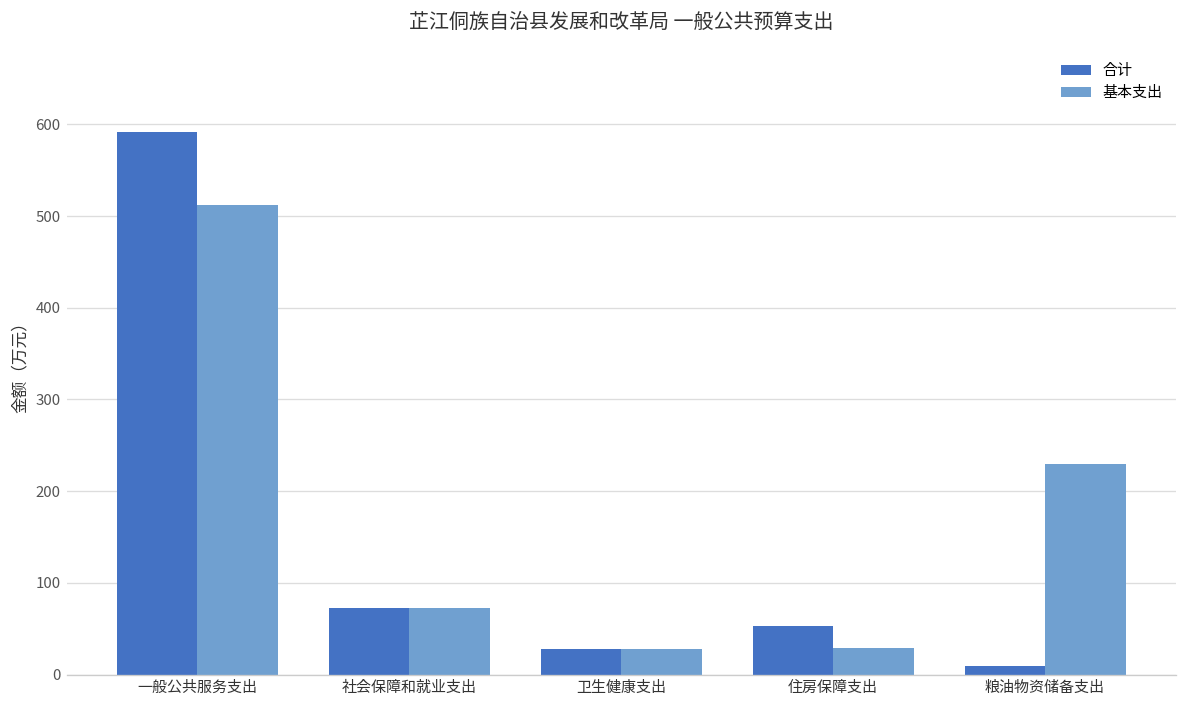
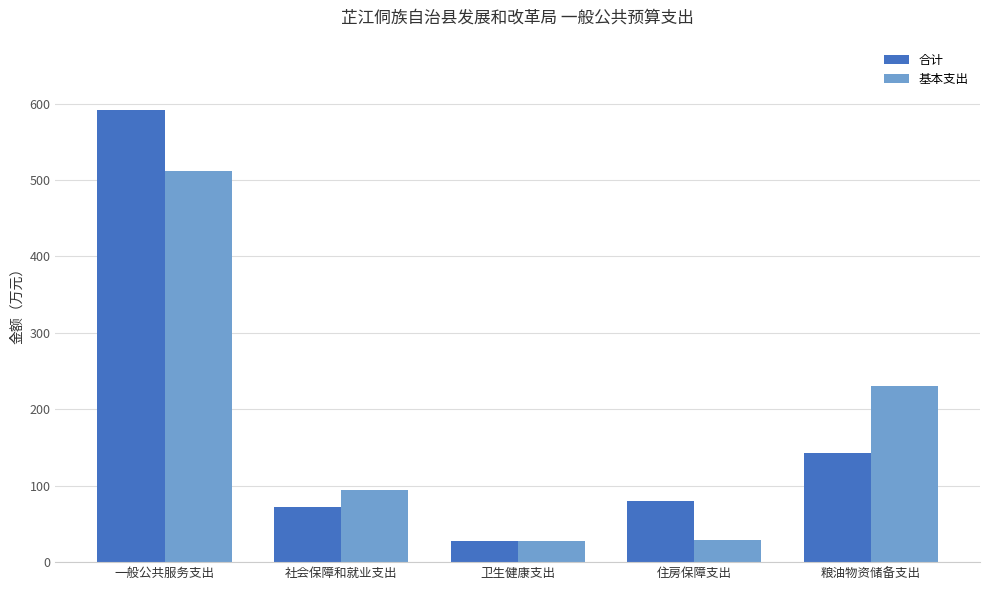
基本支出, 社会保障和就业支出: 70 -> 90
合计, 住房保障支出: 50 -> 80
合计, 粮油物资储备支出: 10 -> 140
